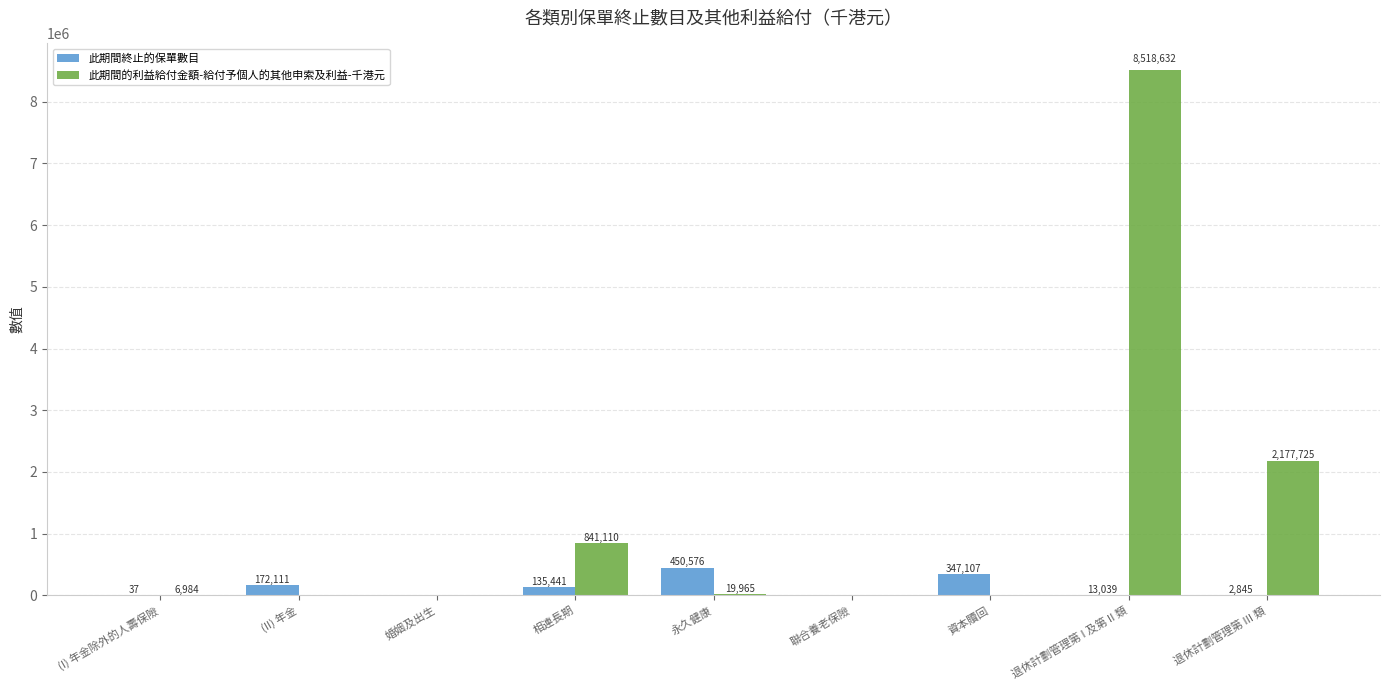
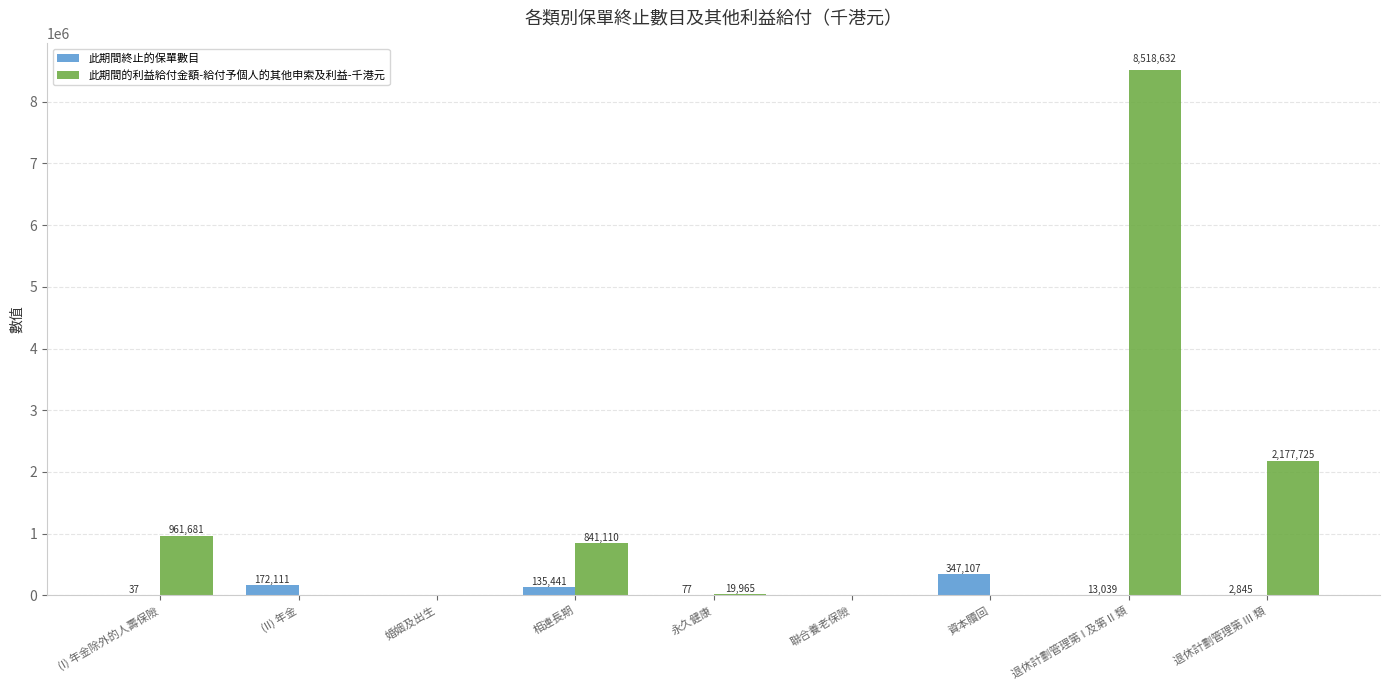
此期間的利益給付金額-給付予個人的其他申索及利益-千港元, (I) 年金除外的人壽保險: 6,984 -> 961,681
此期間終止的保單數目, 永久健康: 450,576 -> 77
